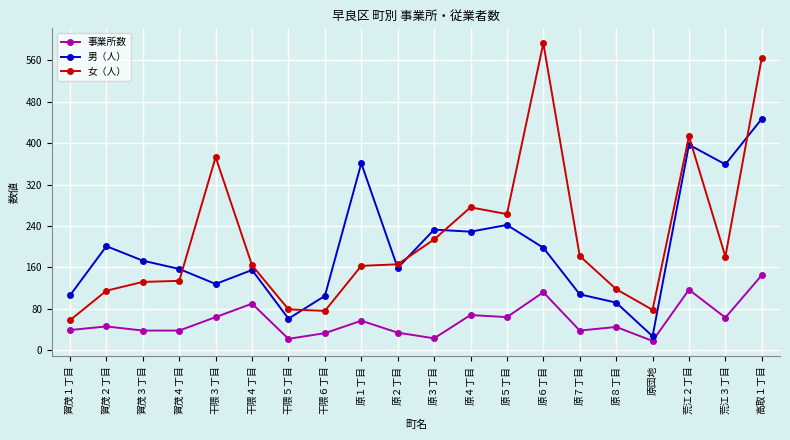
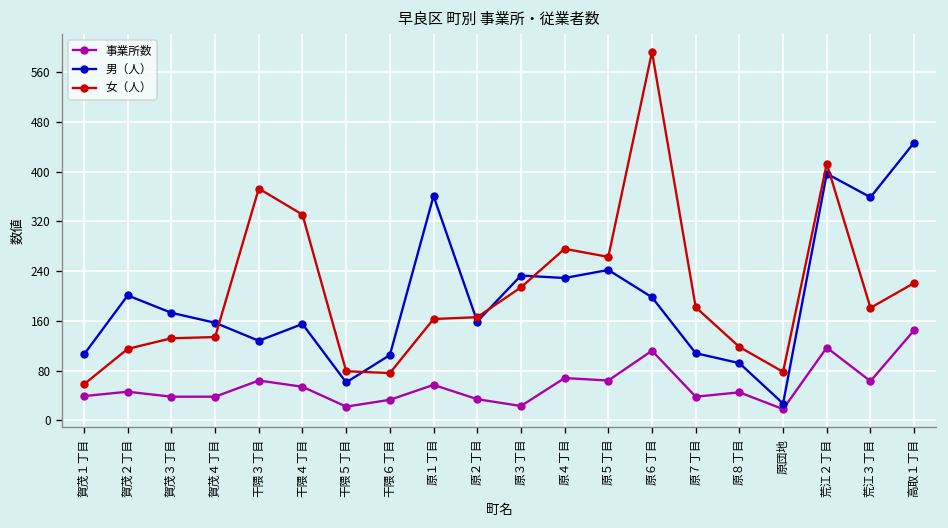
事業所数, 干隈４丁目: 90 -> 50
女（人）, 干隈４丁目: 160 -> 330
女（人）, 高取１丁目: 570 -> 220
